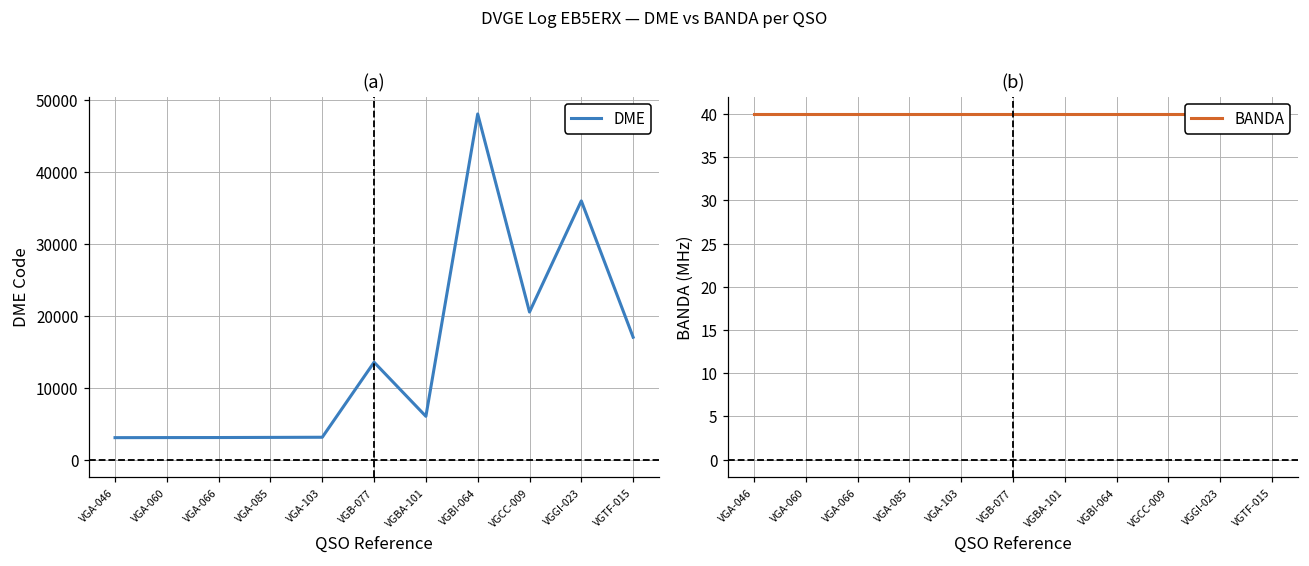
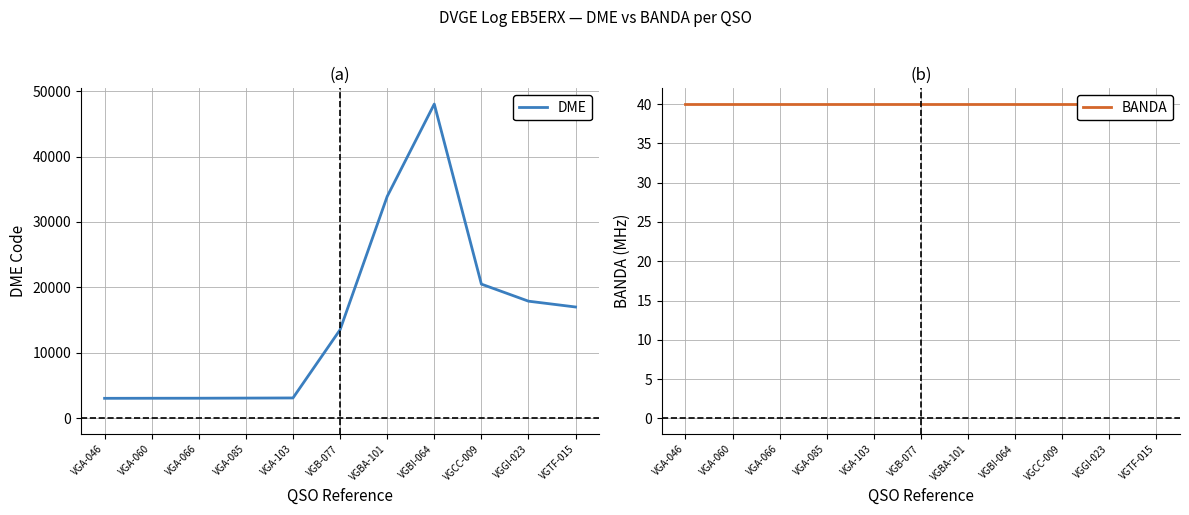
(a), VGBA-101: 6000 -> 34000
(a), VGGI-023: 36000 -> 18000
